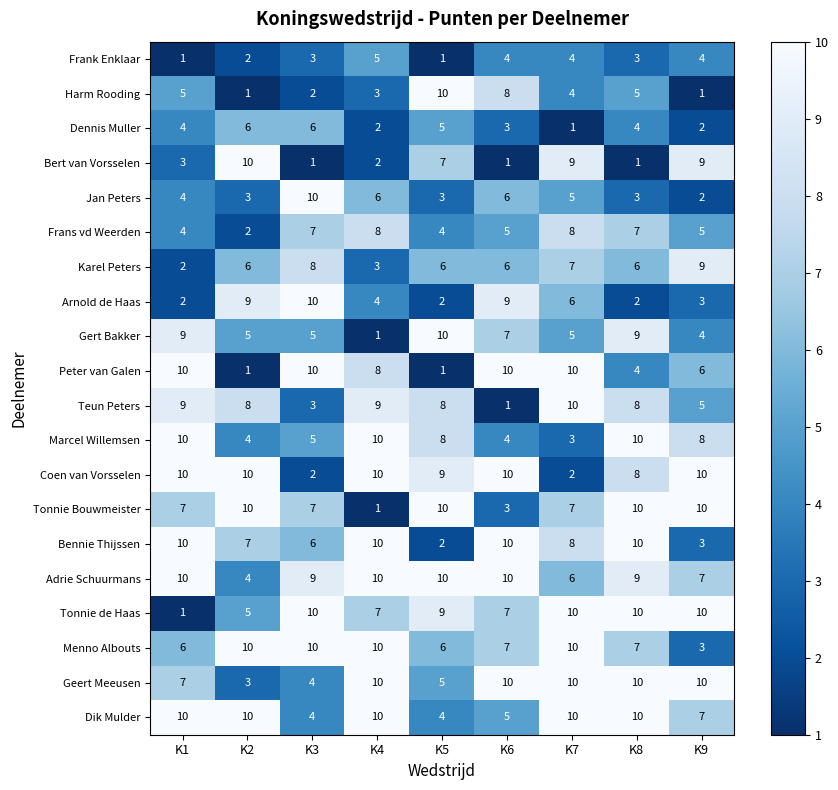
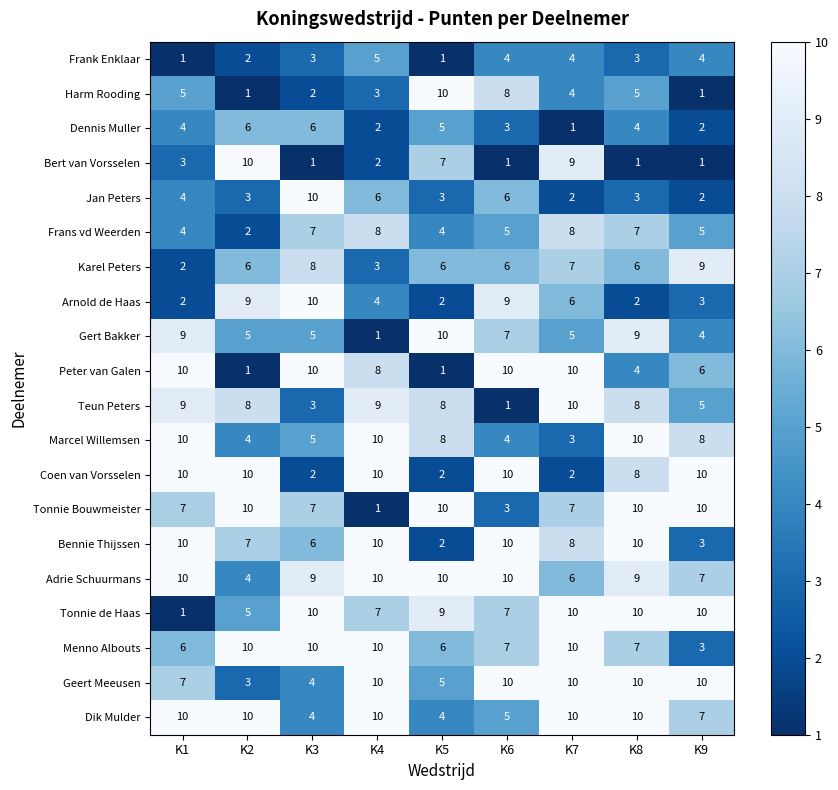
Bert van Vorsselen, K9: 9 -> 1
Jan Peters, K7: 5 -> 2
Coen van Vorsselen, K5: 9 -> 2
